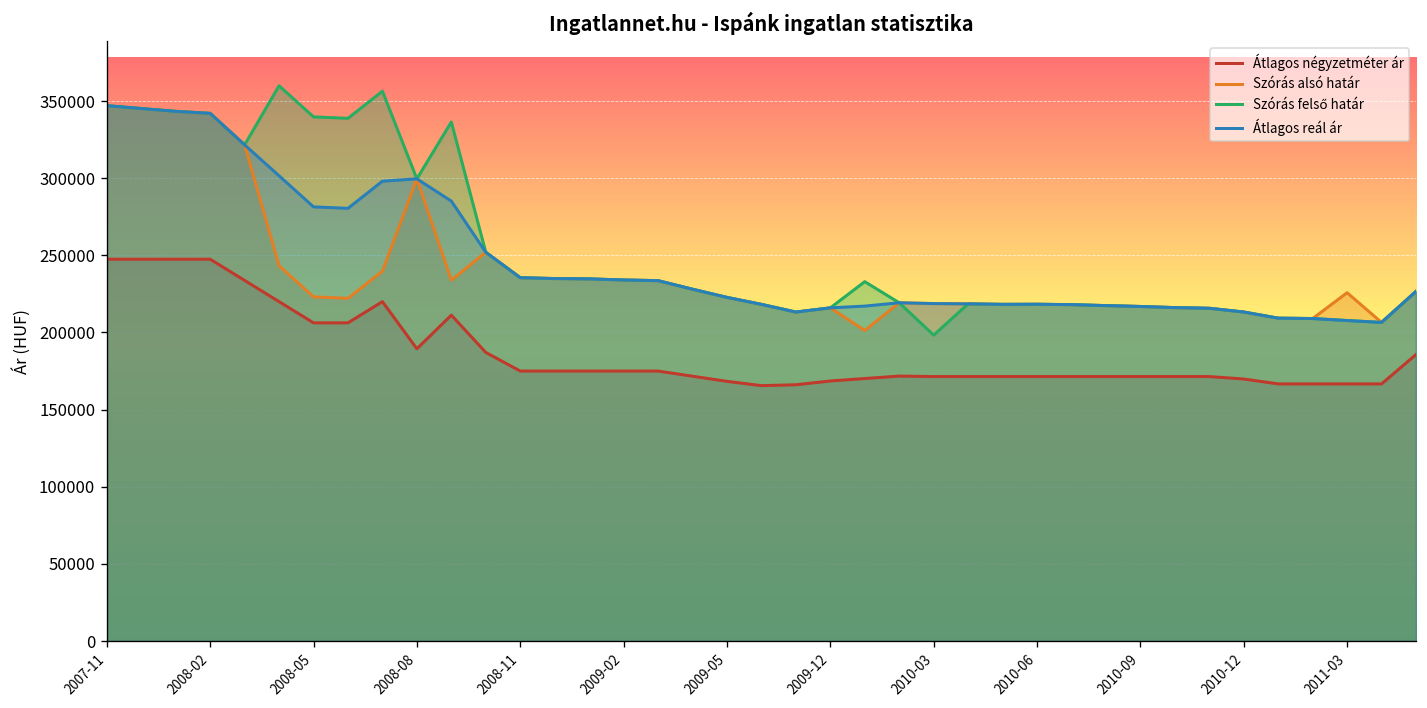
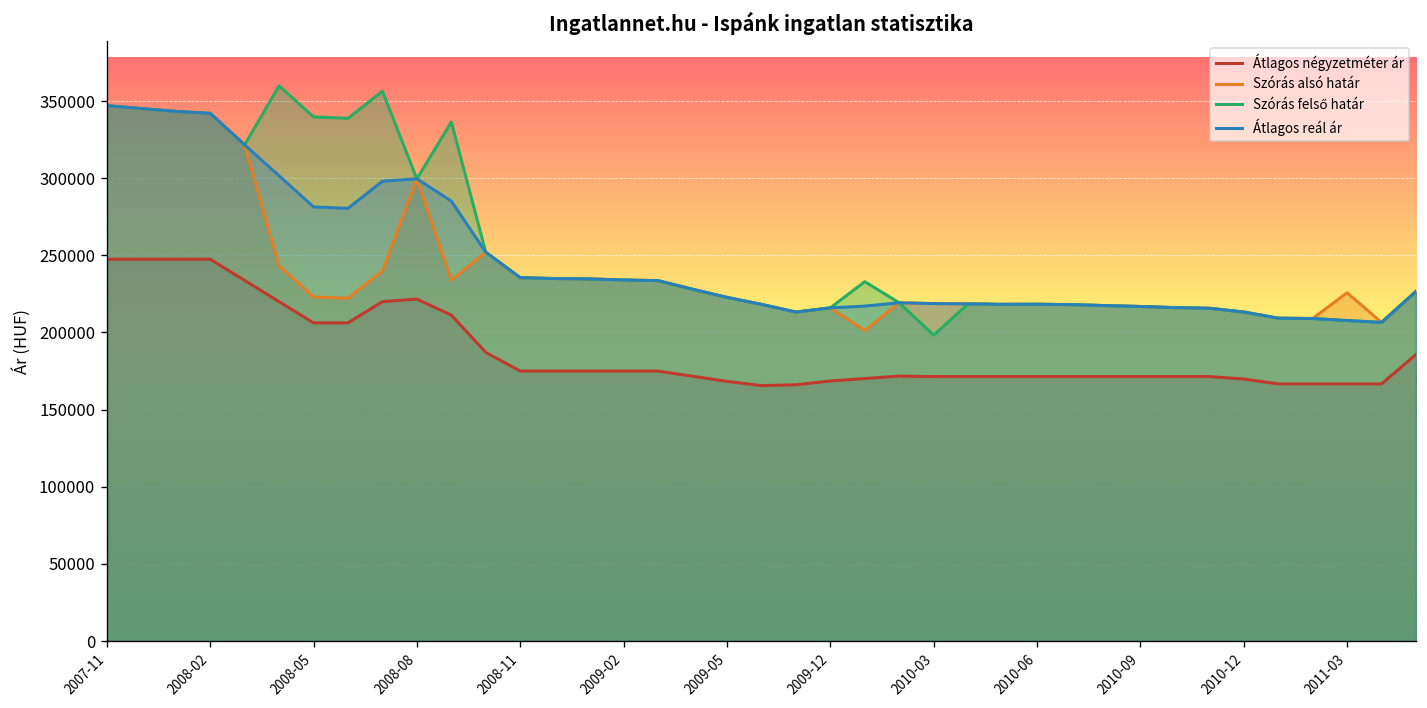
Átlagos négyzetméter ár, 2008-08: 189000 -> 222000
